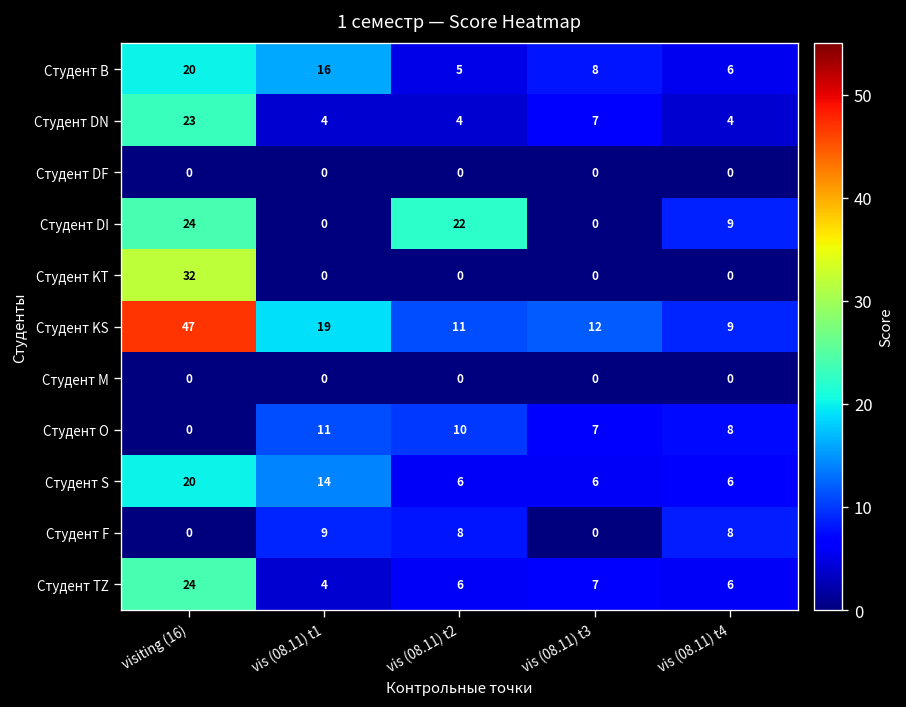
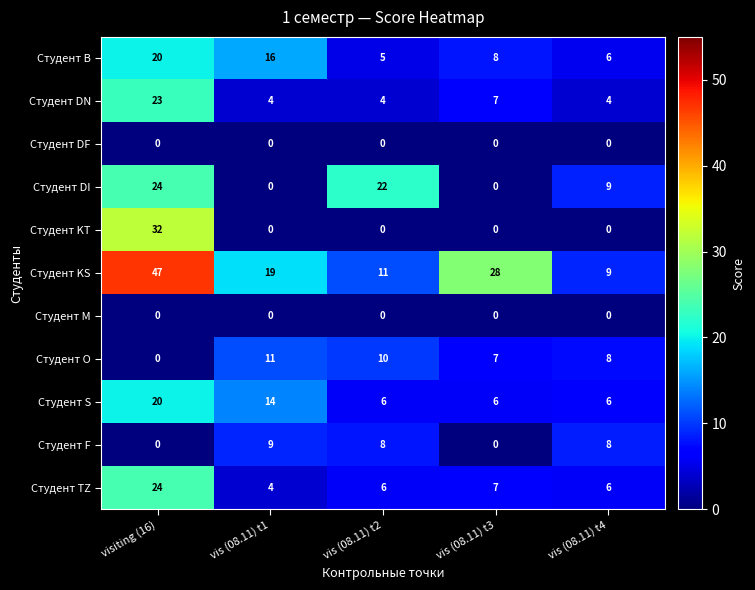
Студент KS, vis (08.11) t3: 12 -> 28
